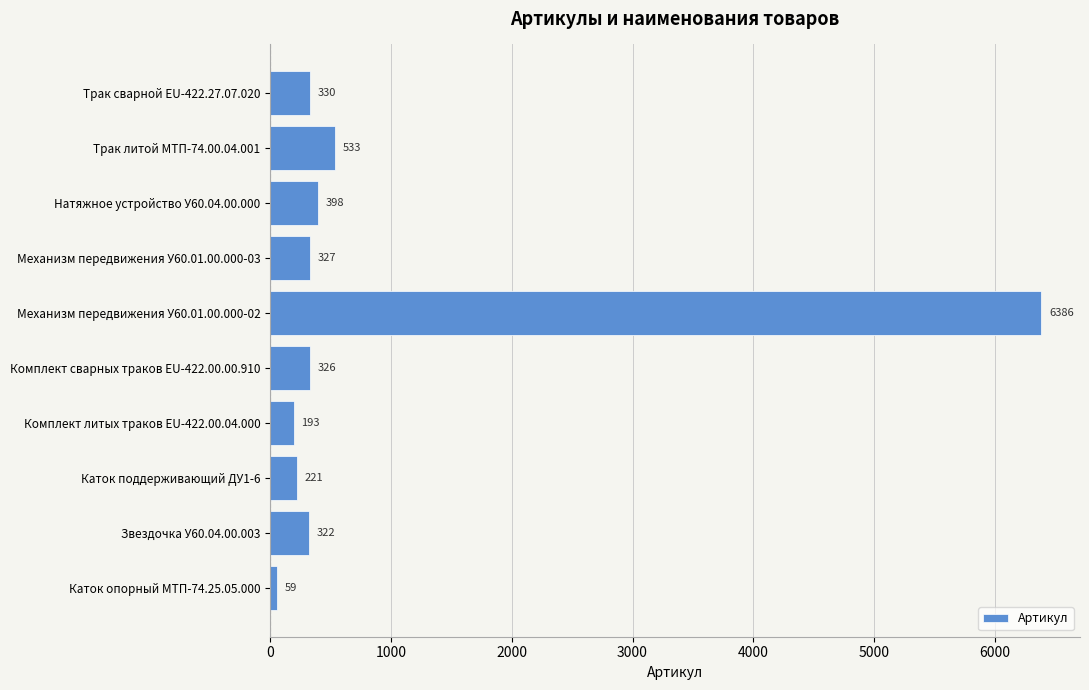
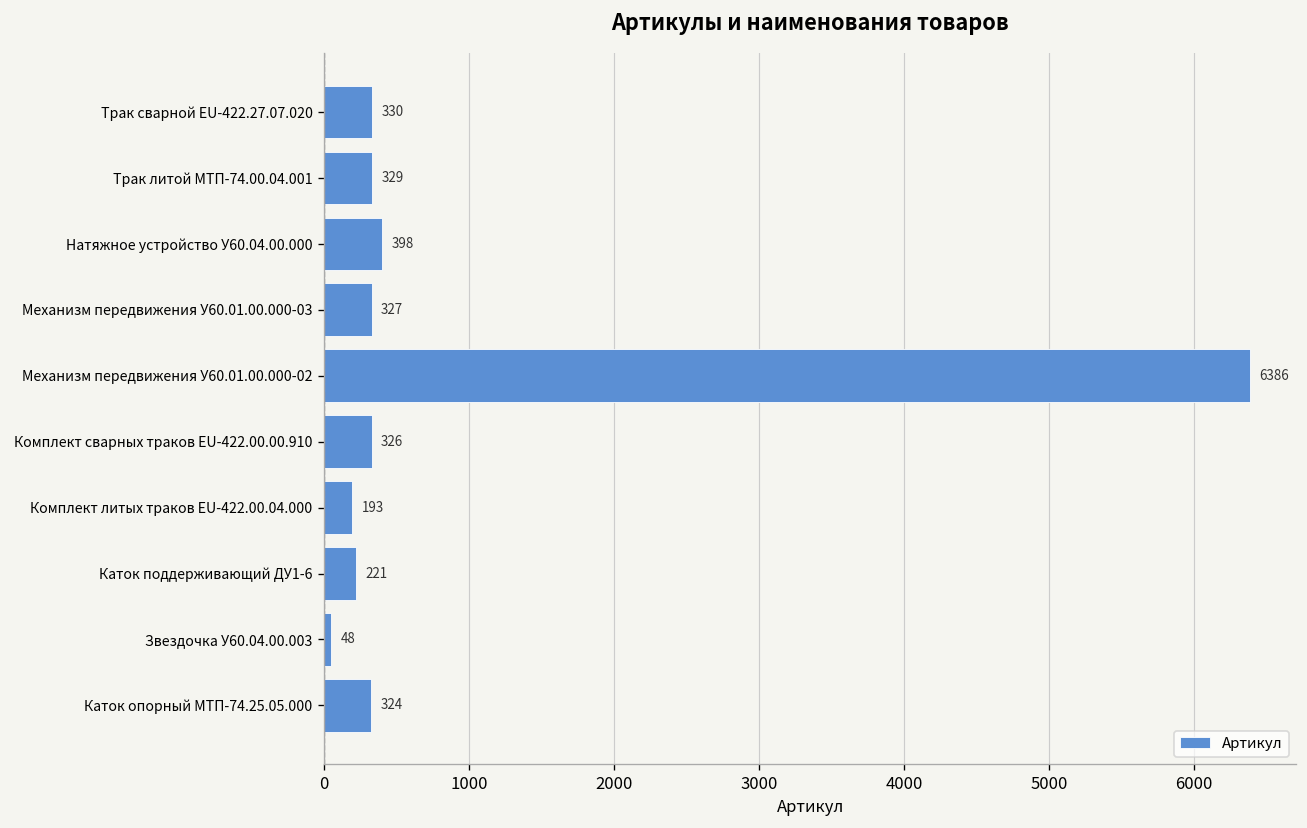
Трак литой МТП-74.00.04.001: 533 -> 329
Звездочка У60.04.00.003: 322 -> 48
Каток опорный МТП-74.25.05.000: 59 -> 324
